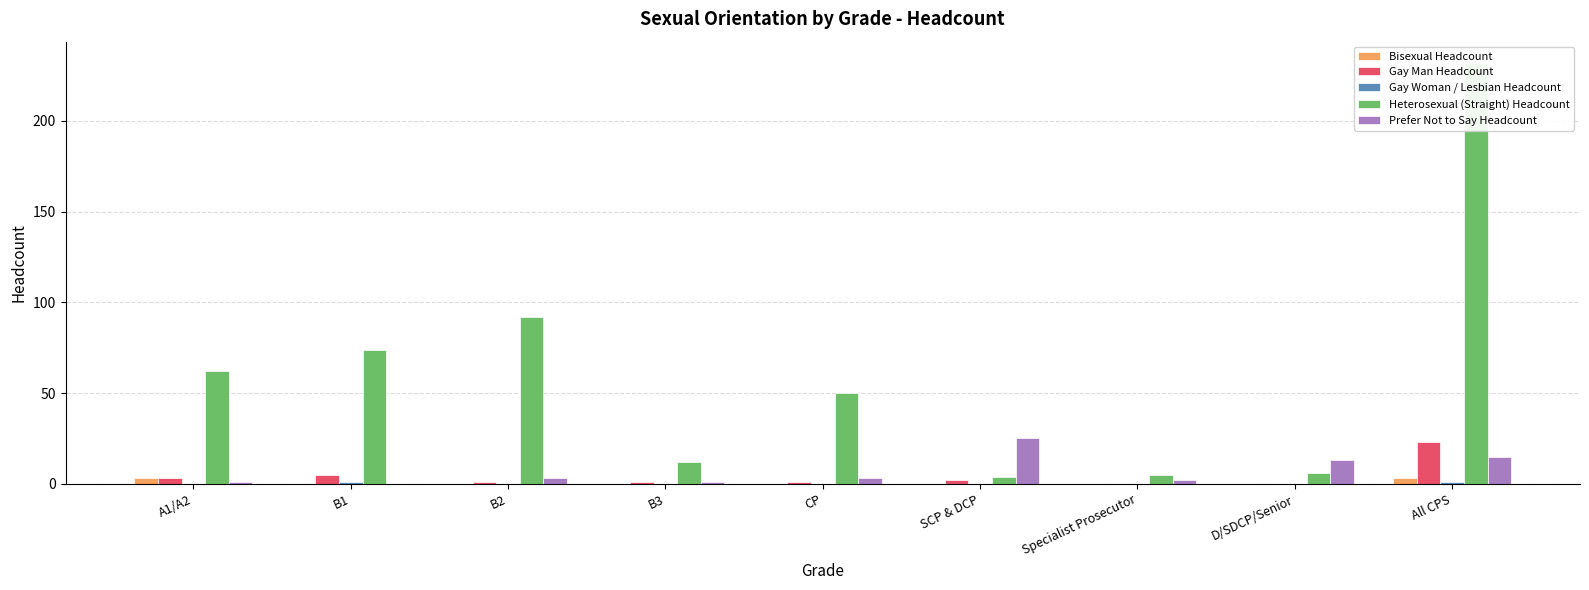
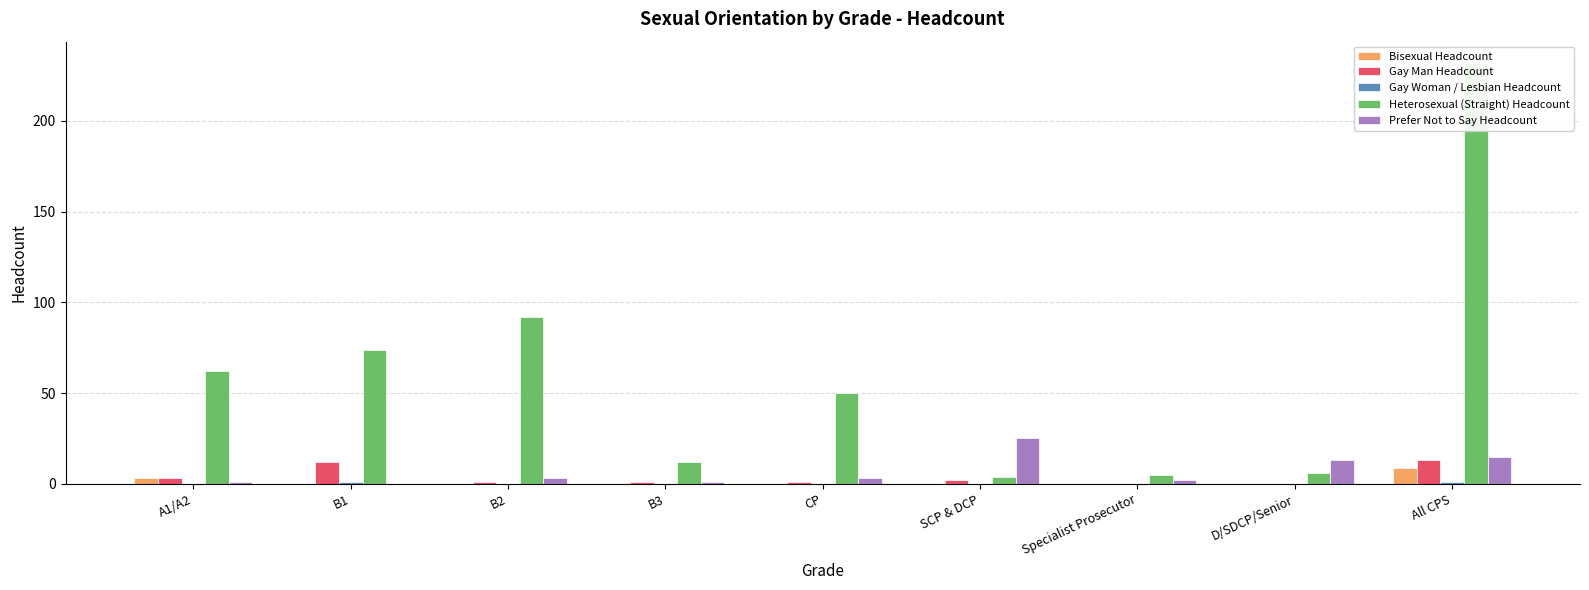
Gay Man Headcount, B1: 5 -> 12
Bisexual Headcount, All CPS: 3 -> 9
Gay Man Headcount, All CPS: 23 -> 13
